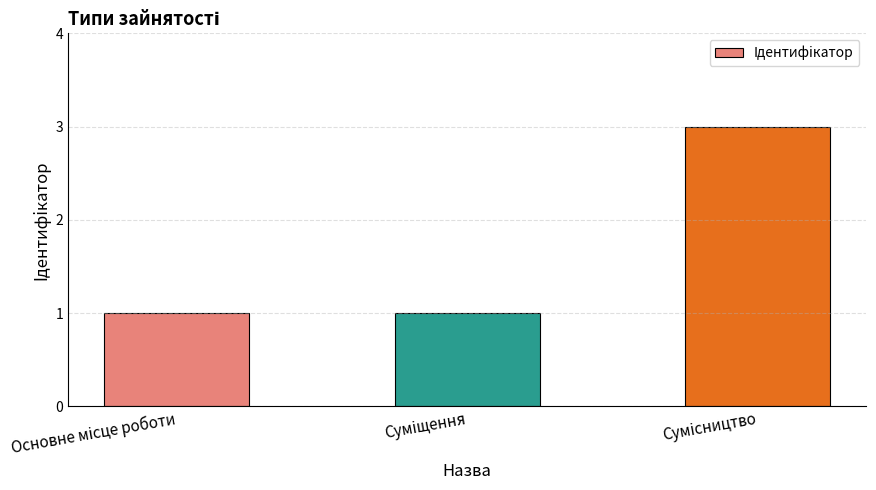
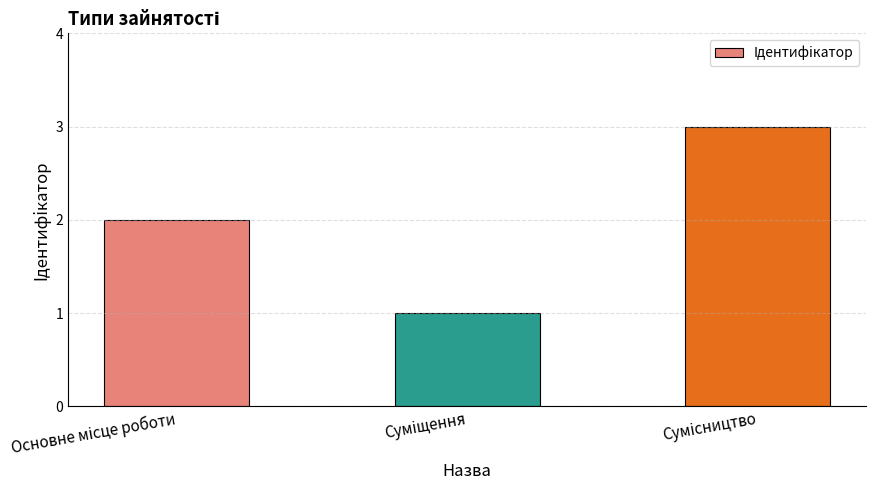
Основне місце роботи: 1 -> 2
